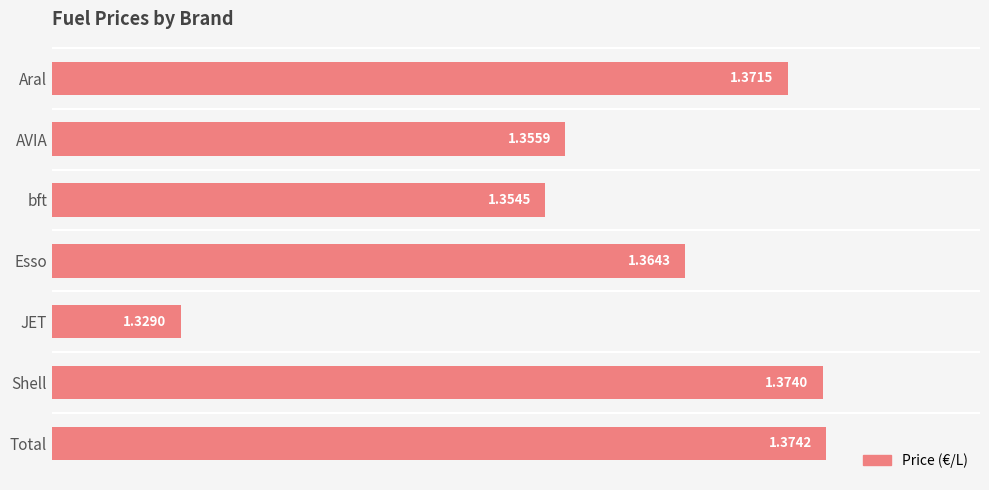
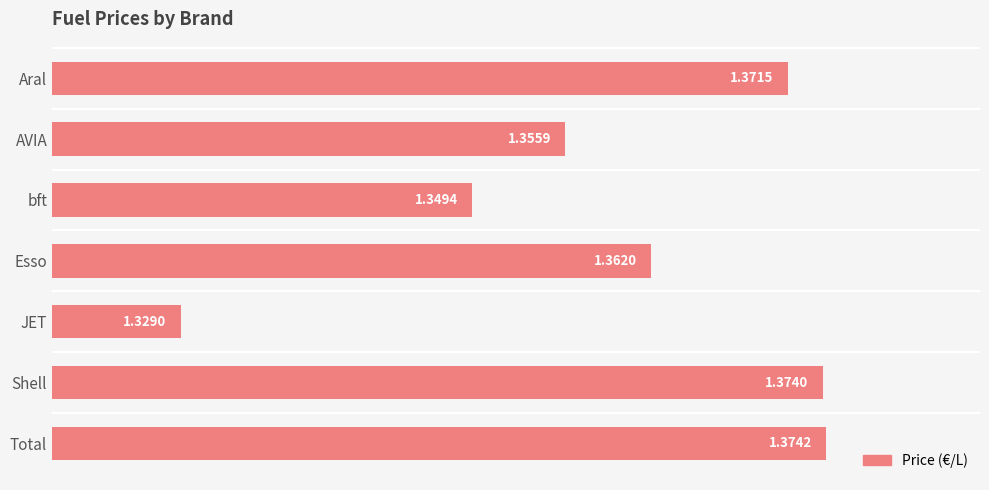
bft: 1.3545 -> 1.3494
Esso: 1.3643 -> 1.3620
